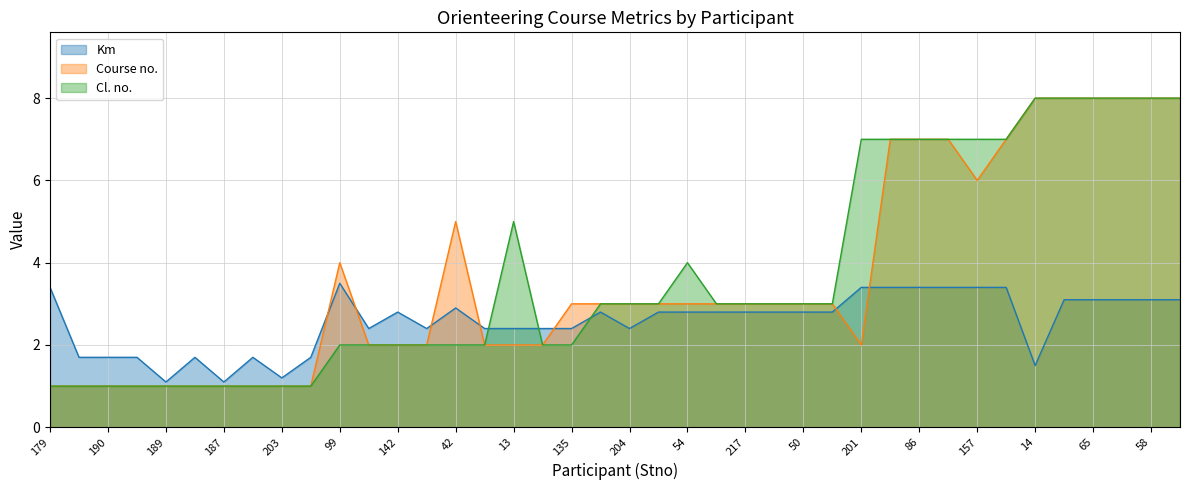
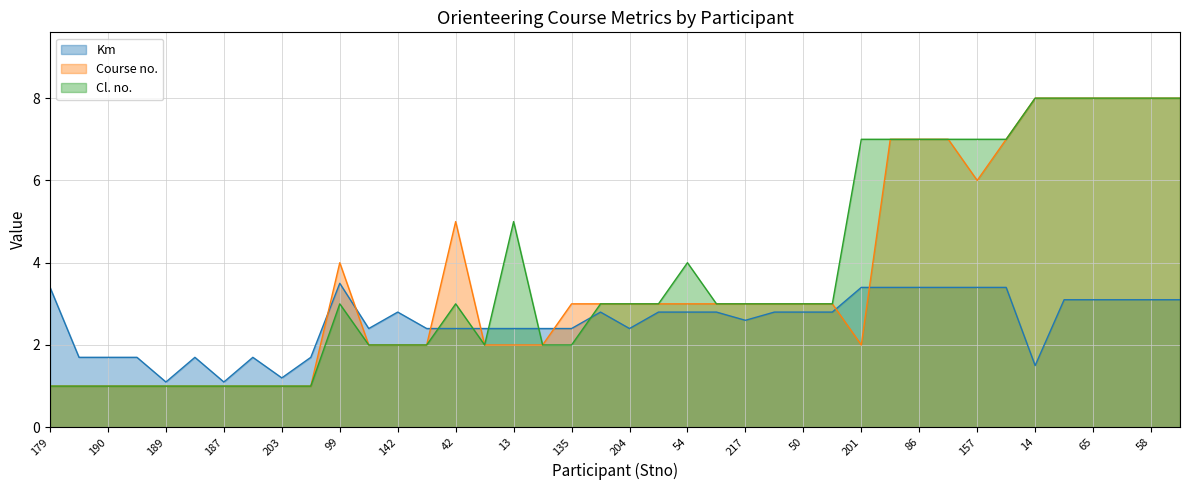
Cl. no., 99: 2 -> 3
Km, 42: 2.9 -> 2.4
Cl. no., 42: 2 -> 3
Km, 217: 2.8 -> 2.6
